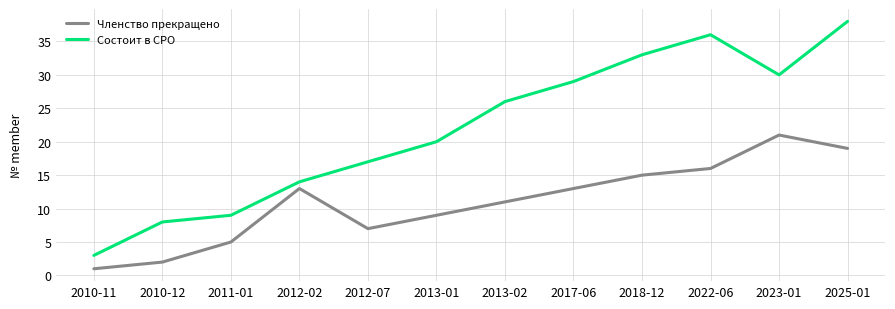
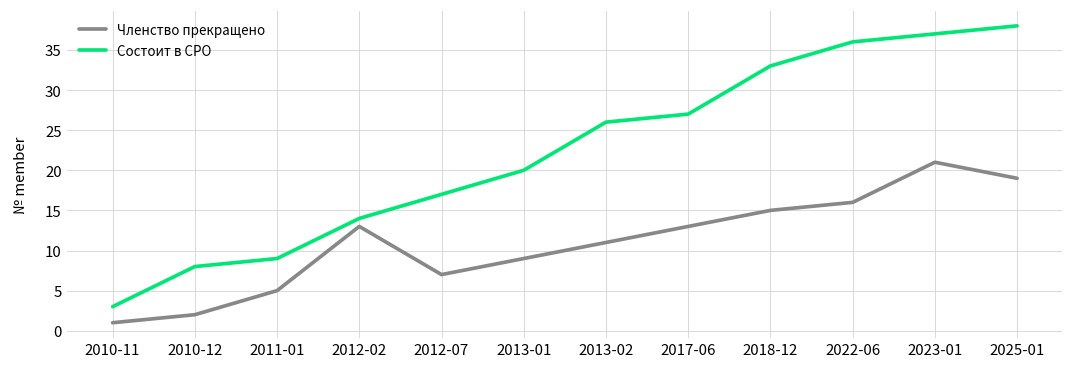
Состоит в СРО, 2017-06: 29 -> 27
Состоит в СРО, 2023-01: 30 -> 37
